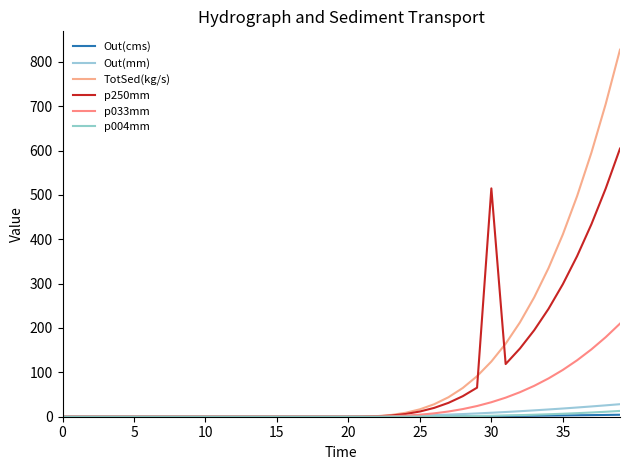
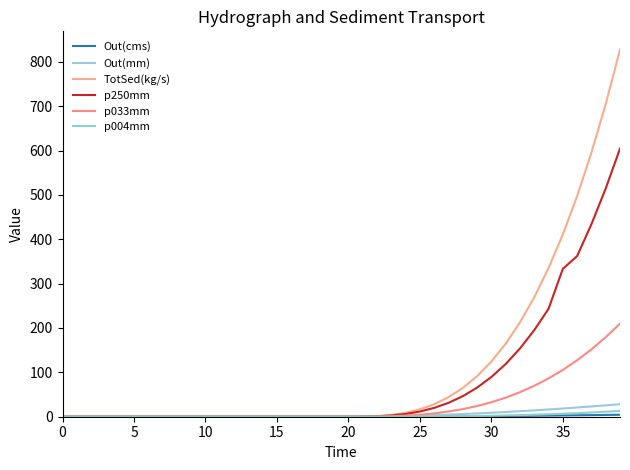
p250mm, 30: 510 -> 90
p250mm, 35: 300 -> 330
